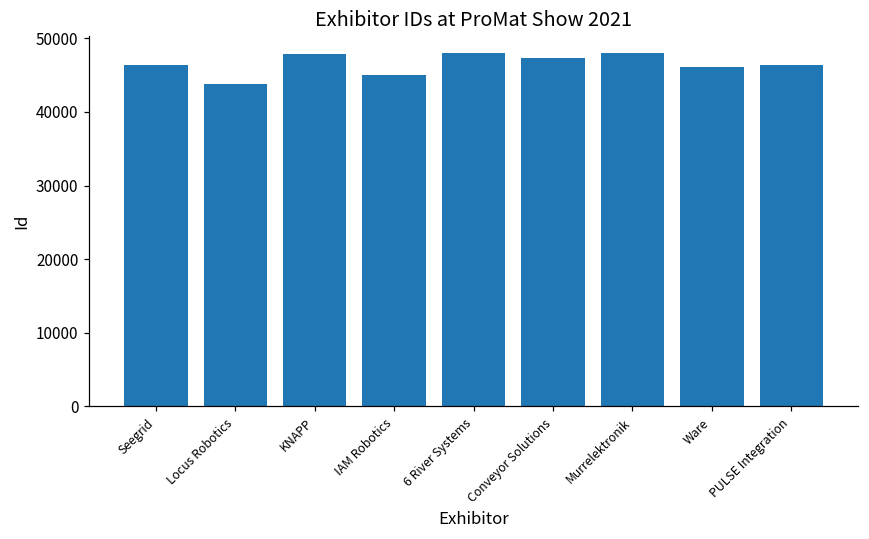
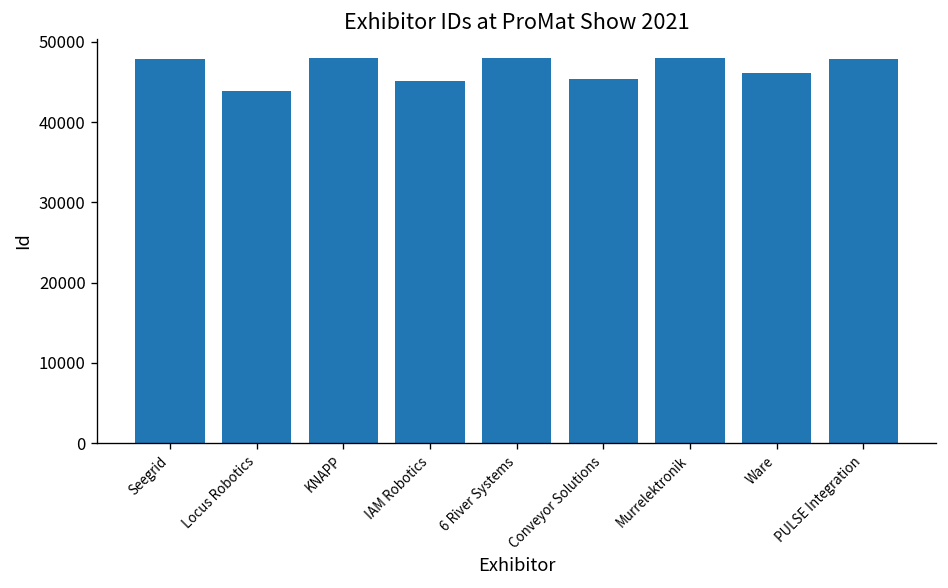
Seegrid: 46000 -> 48000
Conveyor Solutions: 47000 -> 45000
PULSE Integration: 46000 -> 48000
